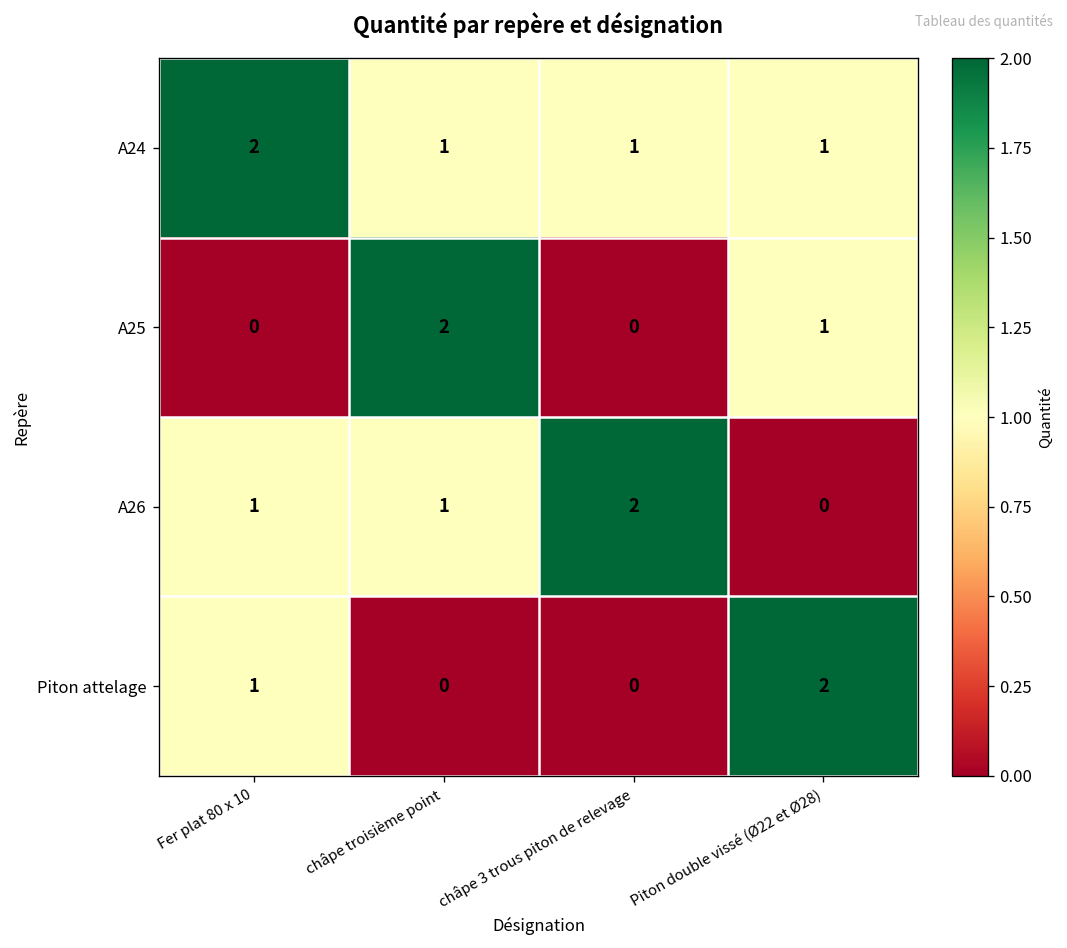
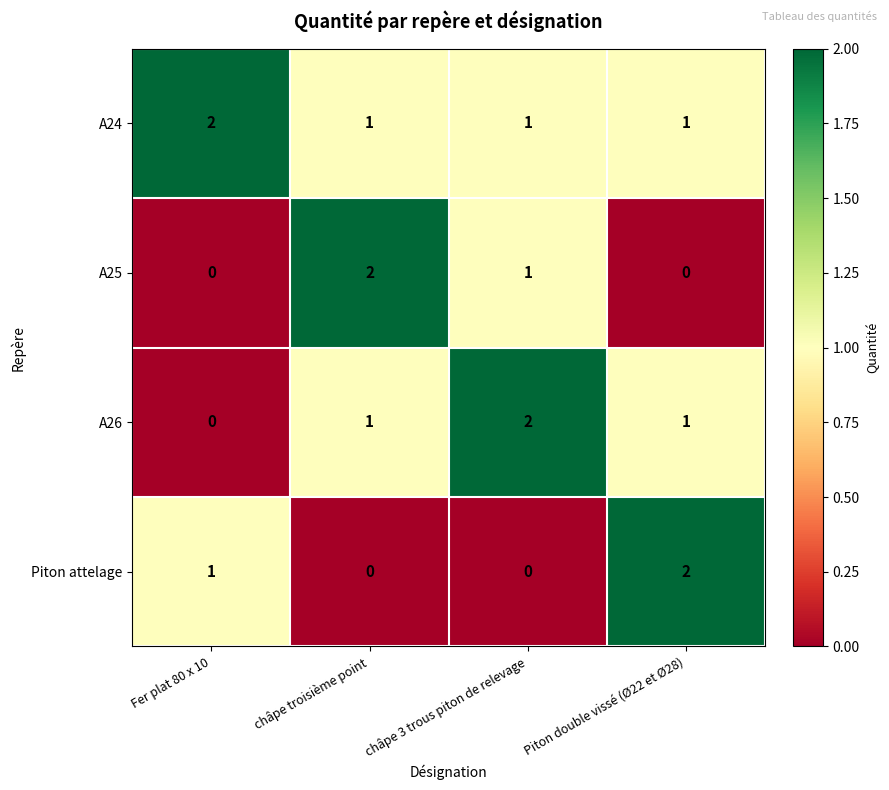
A25, châpe 3 trous piton de relevage: 0 -> 1
A25, Piton double vissé (Ø22 et Ø28): 1 -> 0
A26, Fer plat 80 x 10: 1 -> 0
A26, Piton double vissé (Ø22 et Ø28): 0 -> 1
